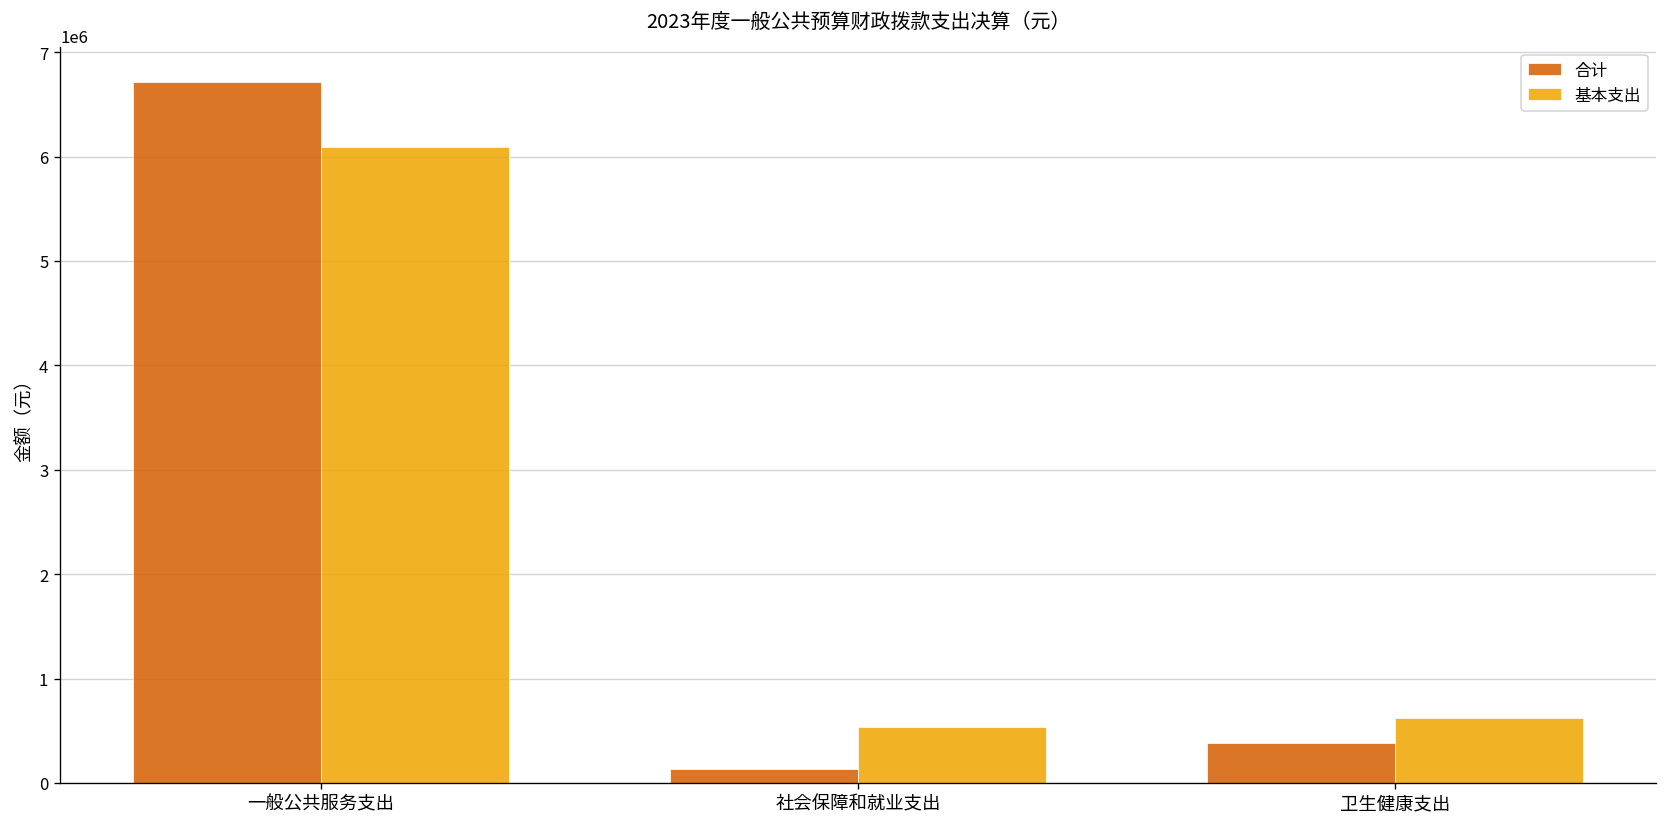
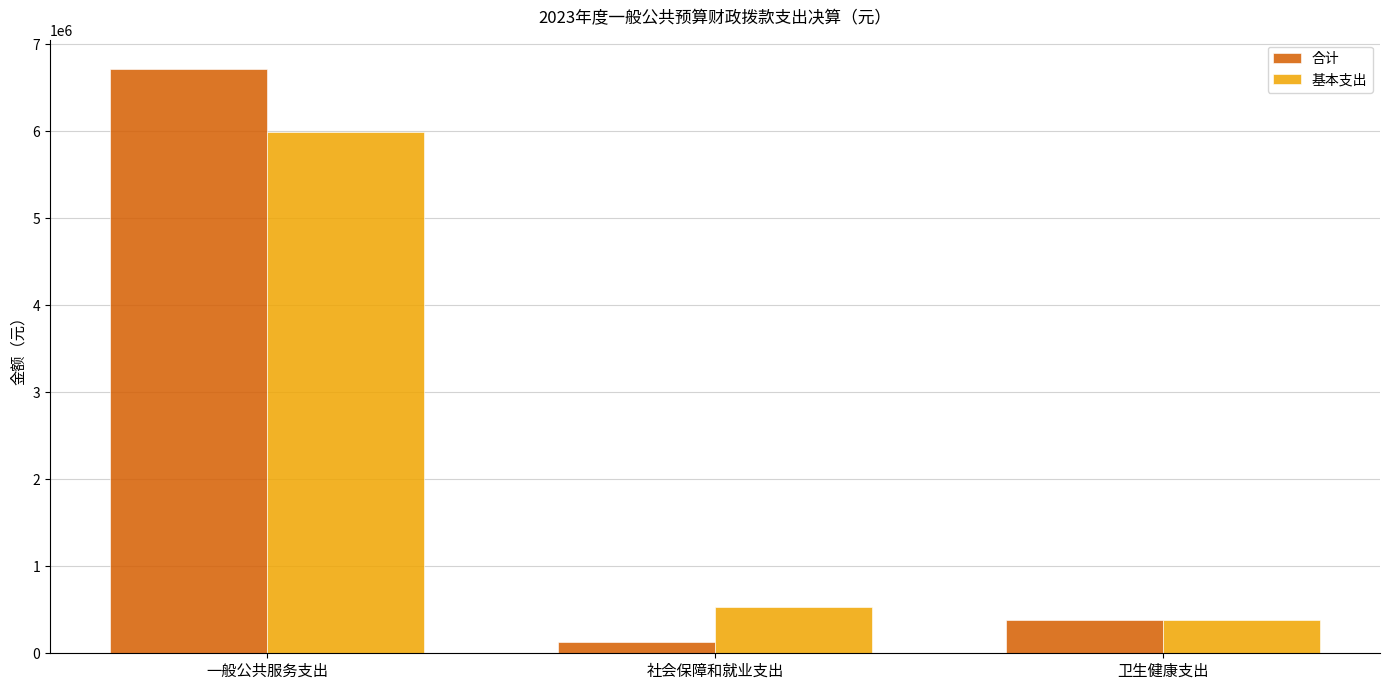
基本支出, 一般公共服务支出: 6100000 -> 6000000
基本支出, 卫生健康支出: 600000 -> 400000
